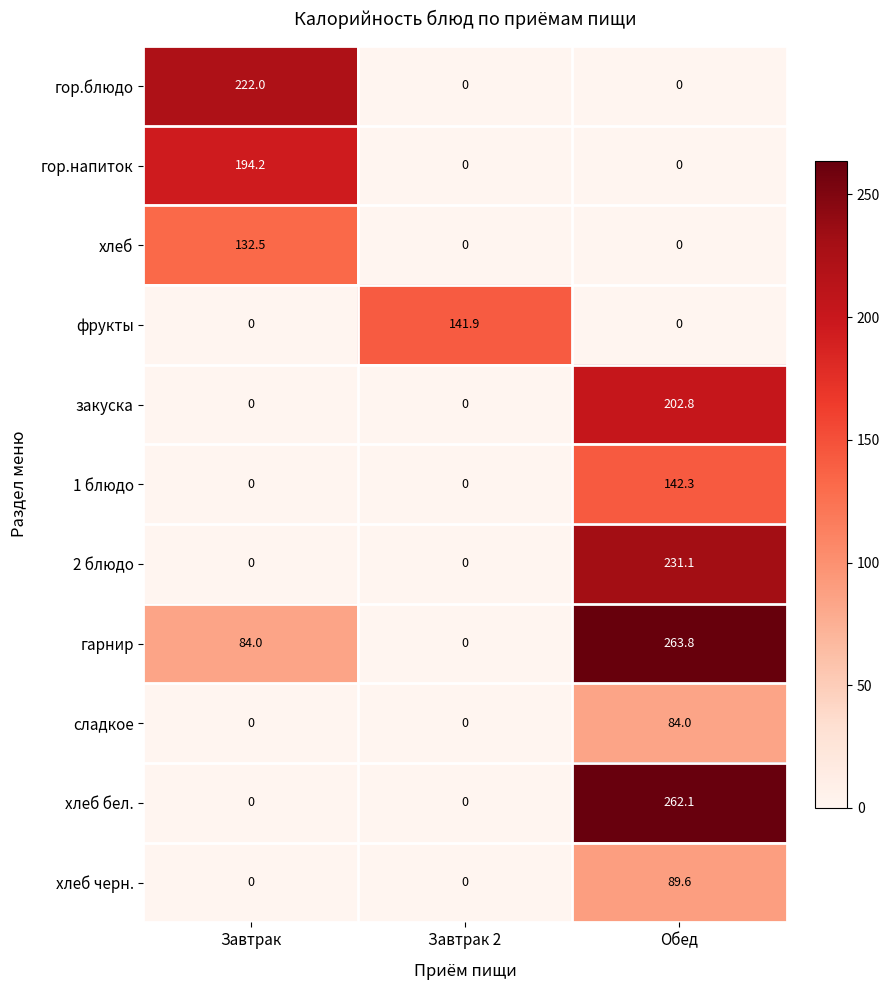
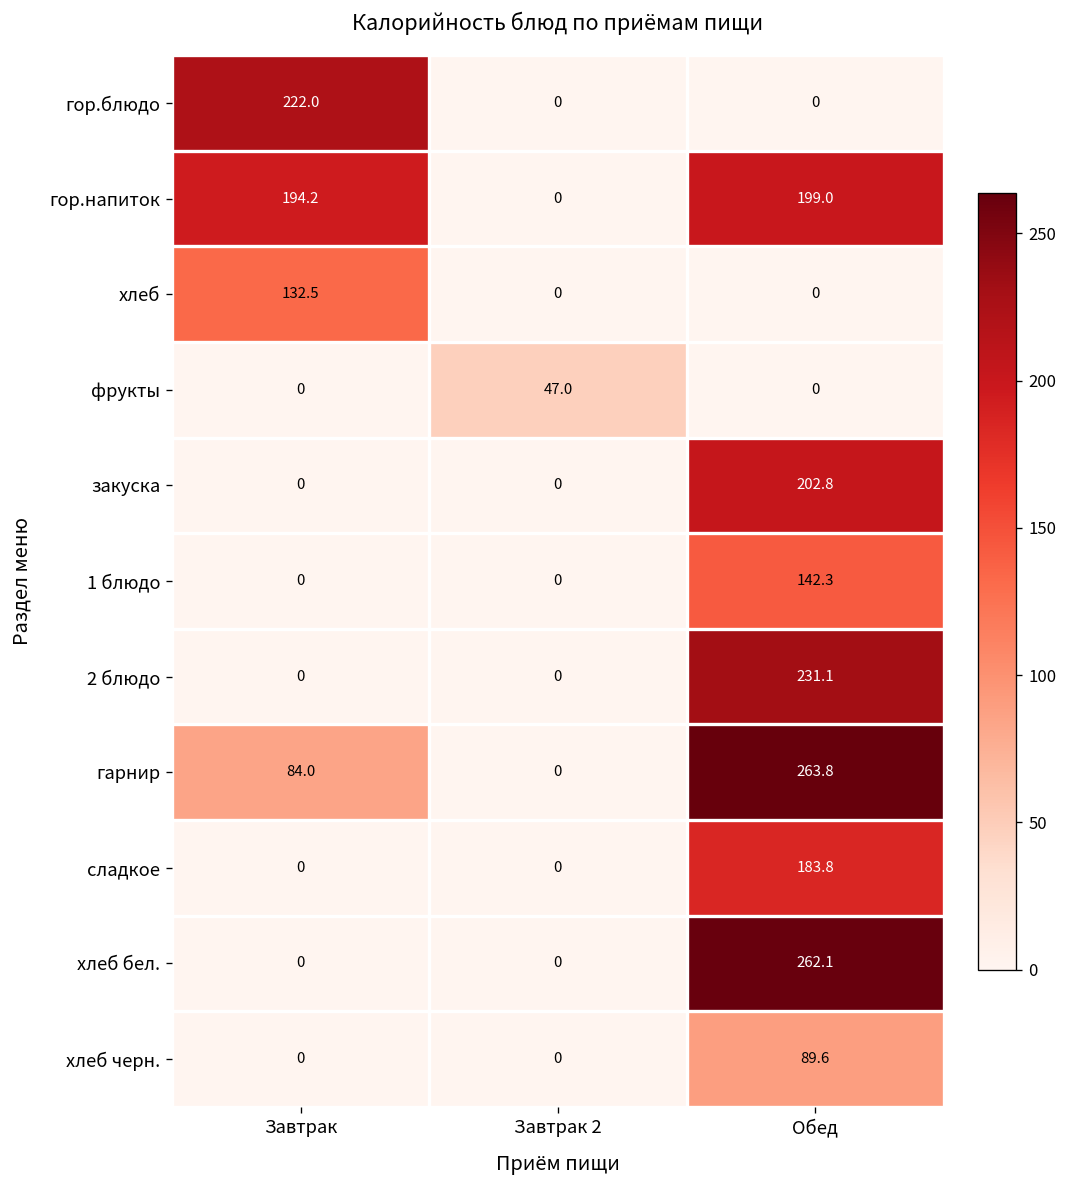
гор.напиток, Обед: 0 -> 199.0
фрукты, Завтрак 2: 141.9 -> 47.0
сладкое, Обед: 84.0 -> 183.8
